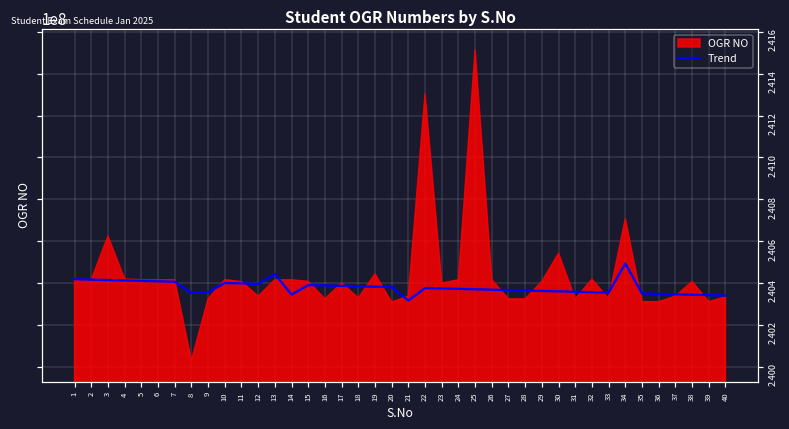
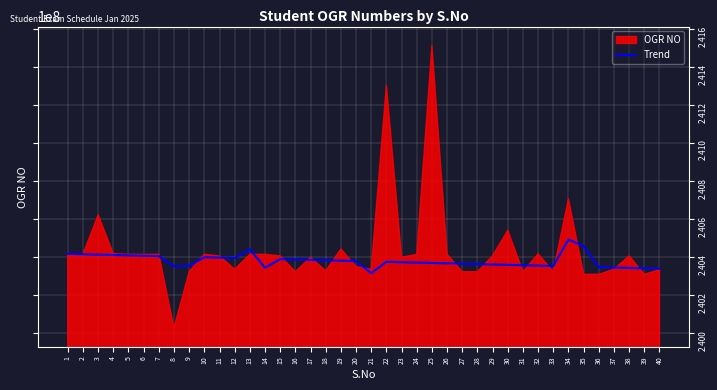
OGR NO, 20: 240310000 -> 240350000
Trend, 35: 240350000 -> 240460000
